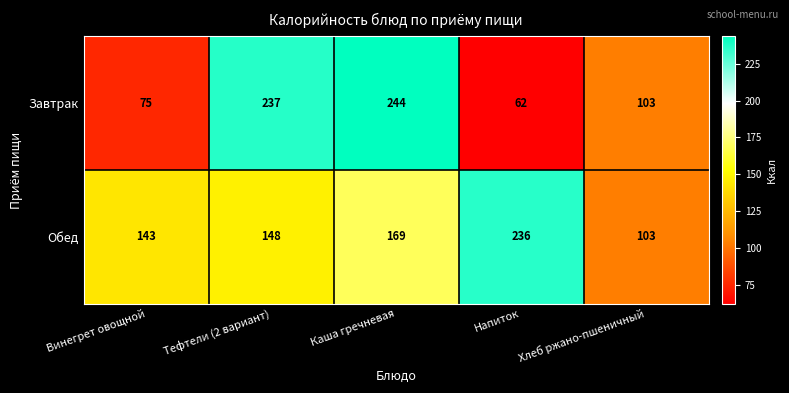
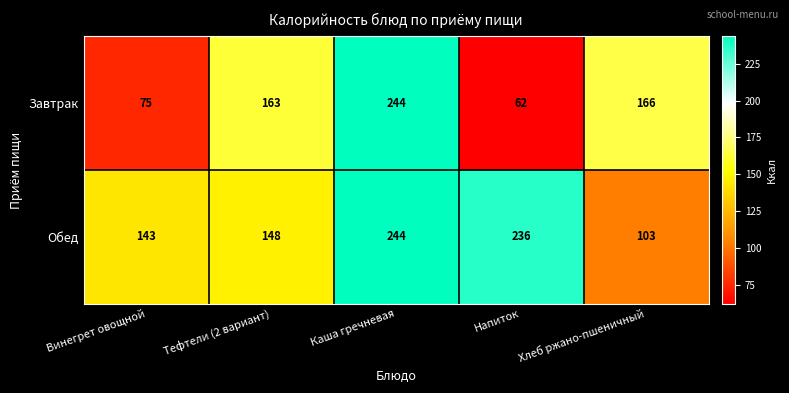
Завтрак, Тефтели (2 вариант): 237 -> 163
Завтрак, Хлеб ржано-пшеничный: 103 -> 166
Обед, Каша гречневая: 169 -> 244
